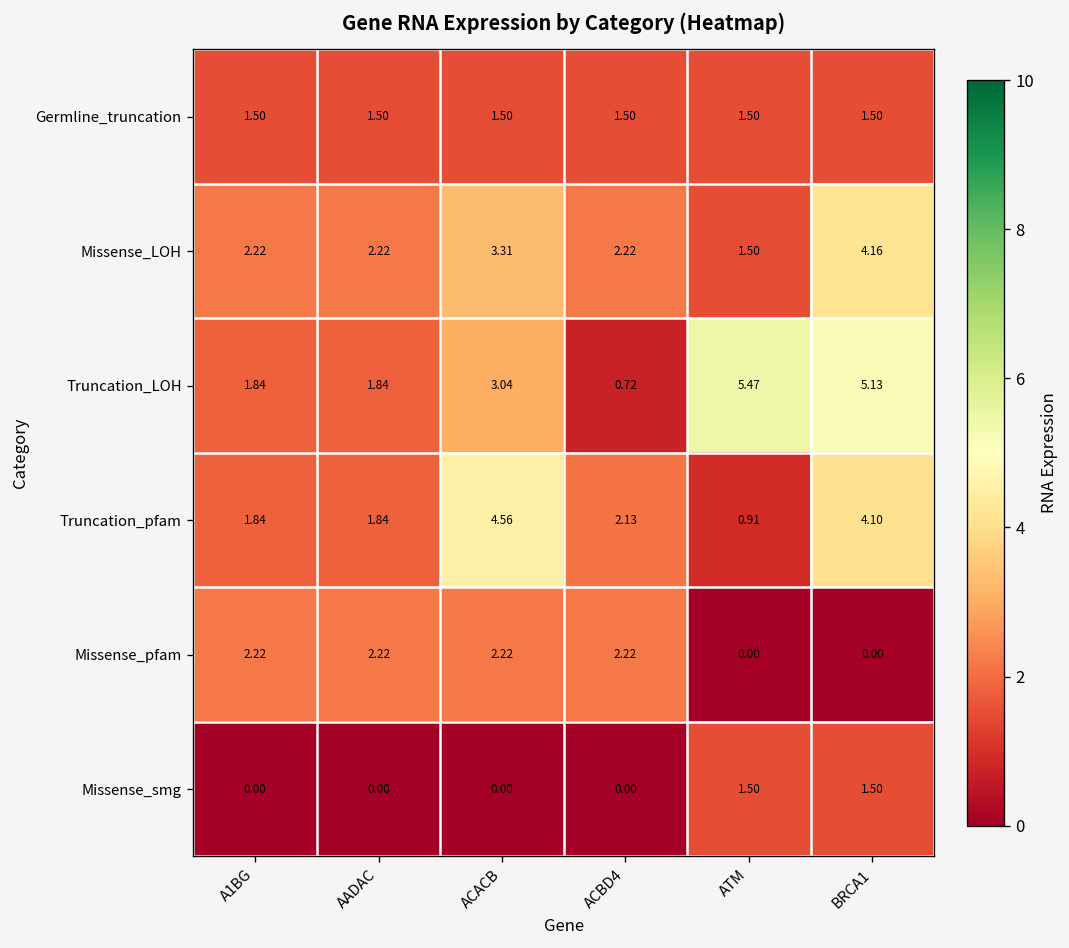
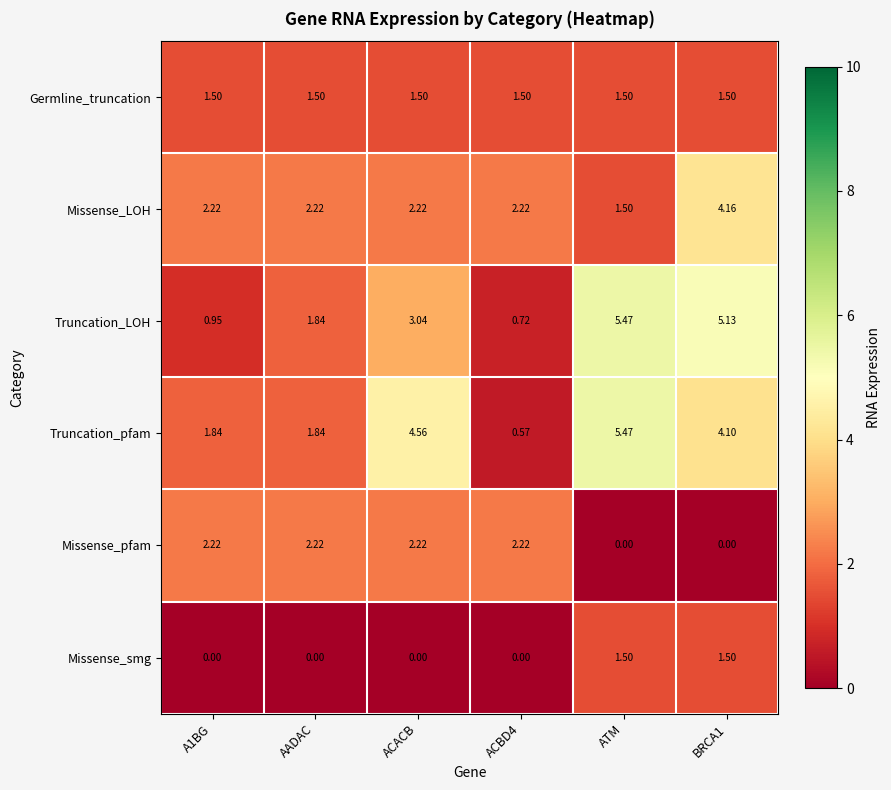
Missense_LOH, ACACB: 3.31 -> 2.22
Truncation_LOH, A1BG: 1.84 -> 0.95
Truncation_pfam, ACBD4: 2.13 -> 0.57
Truncation_pfam, ATM: 0.91 -> 5.47
